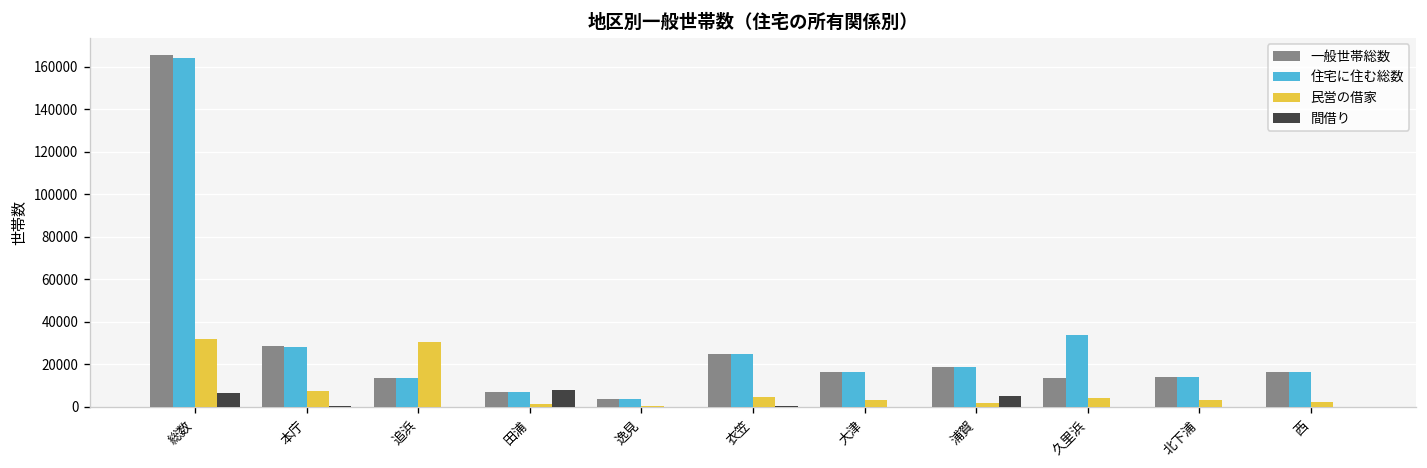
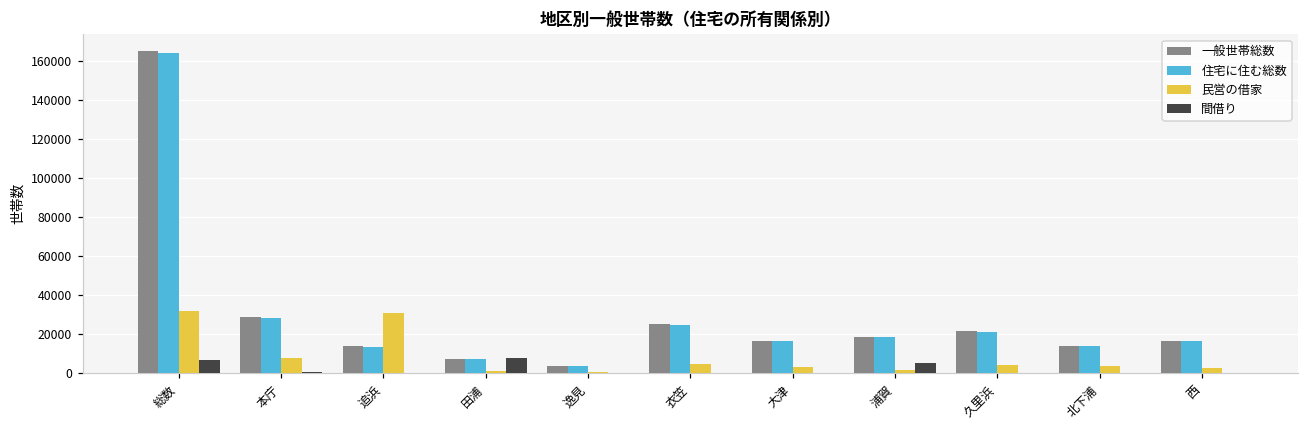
一般世帯総数, 久里浜: 14000 -> 21000
住宅に住む総数, 久里浜: 34000 -> 21000
